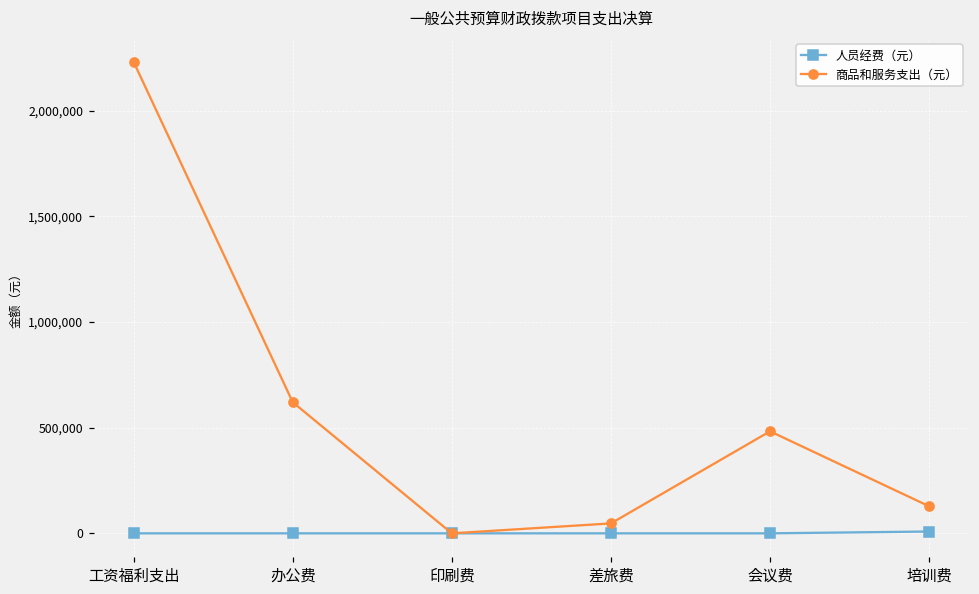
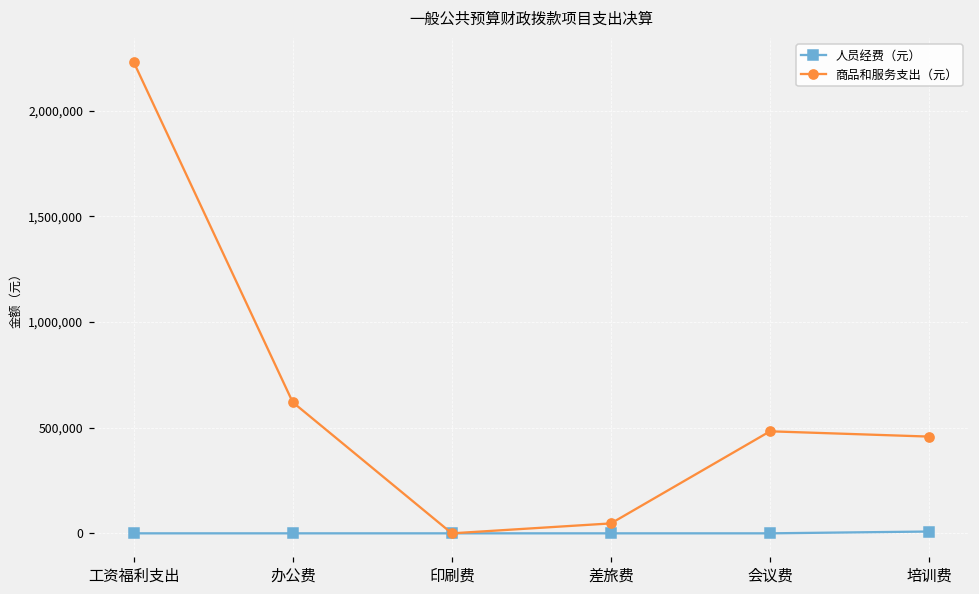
商品和服务支出（元）, 培训费: 130,000 -> 460,000
